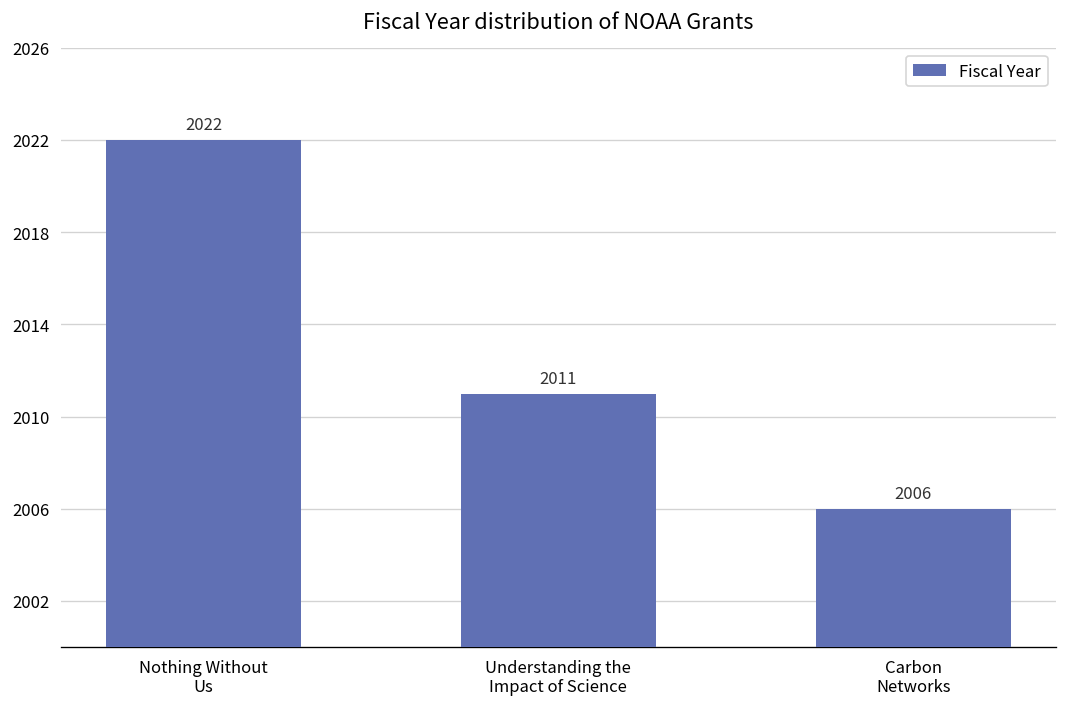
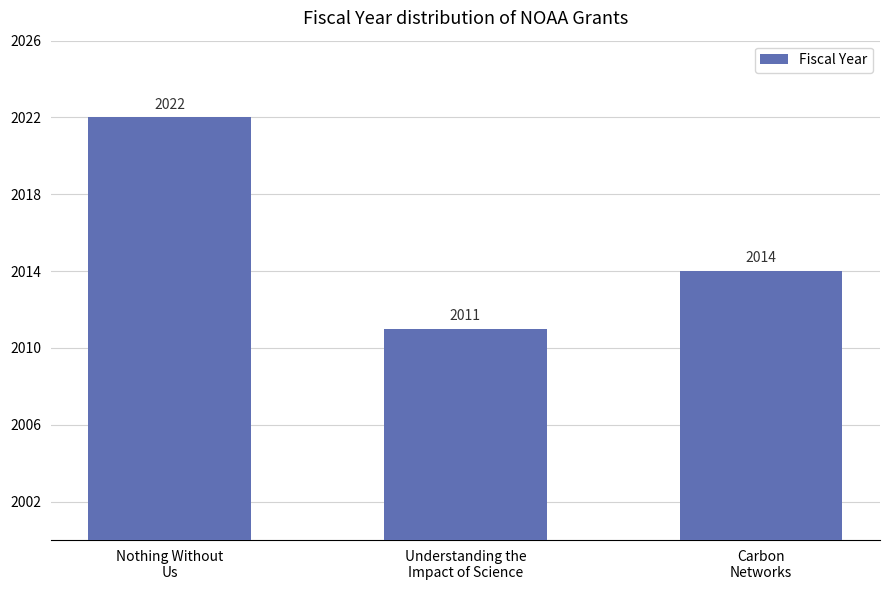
Carbon Networks: 2006 -> 2014
